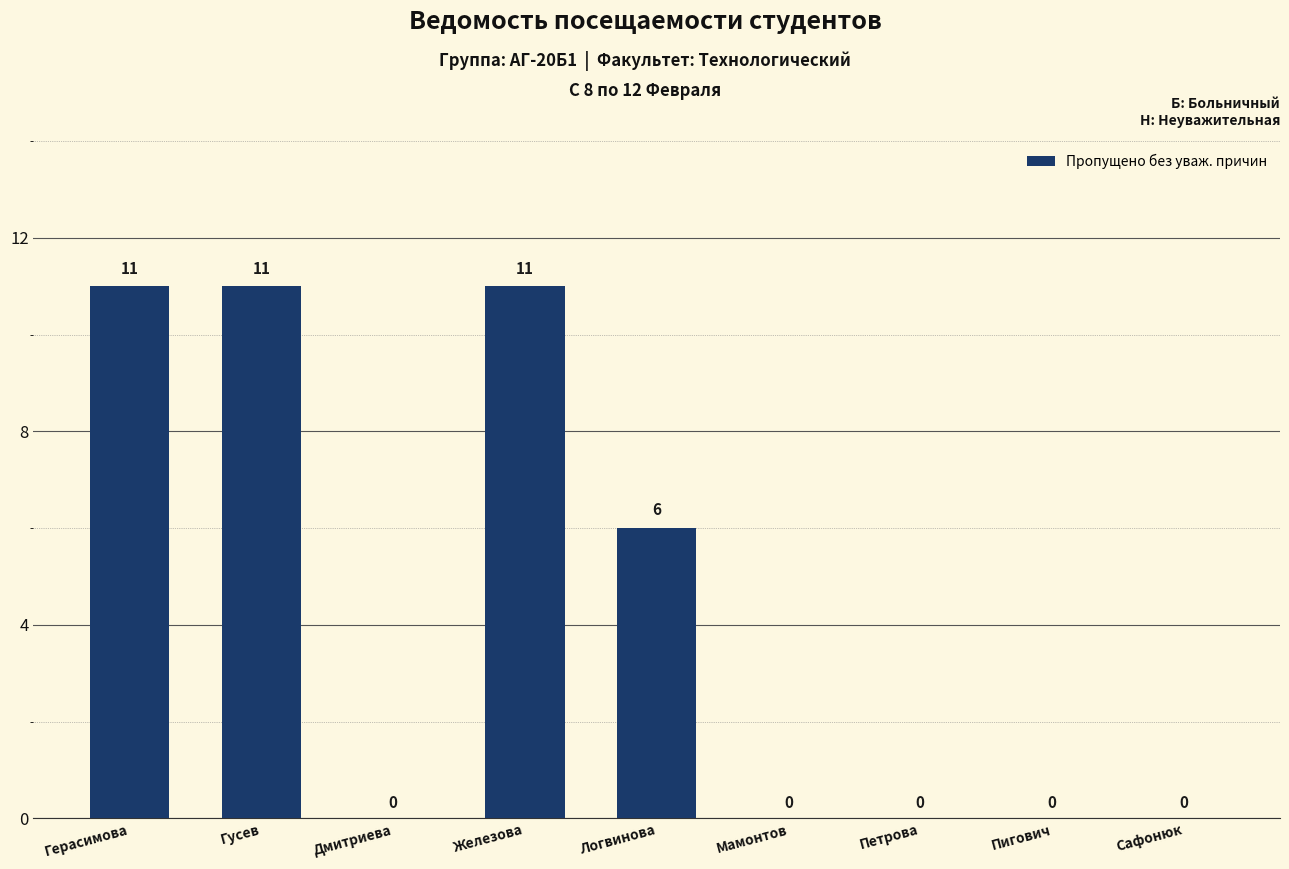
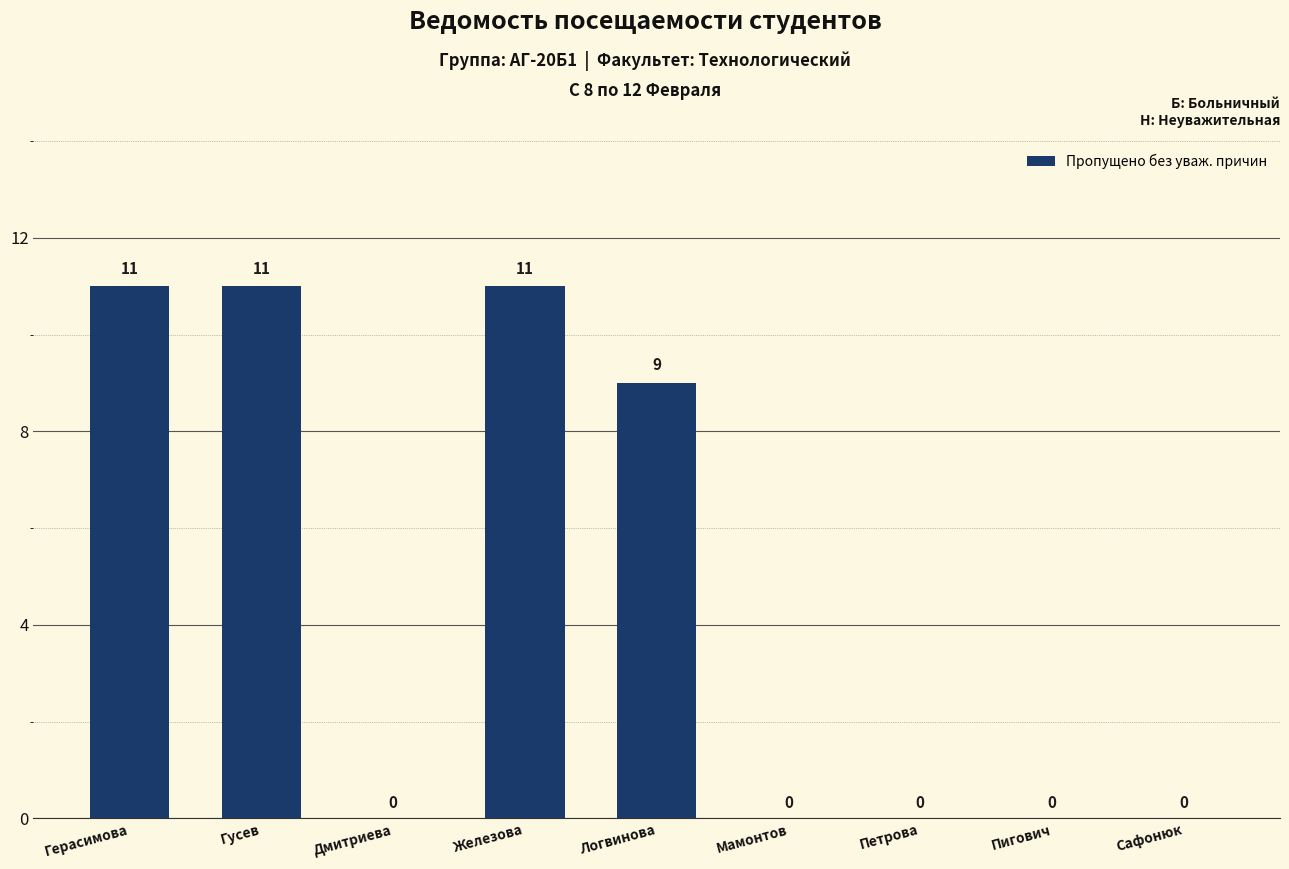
Логвинова: 6 -> 9
